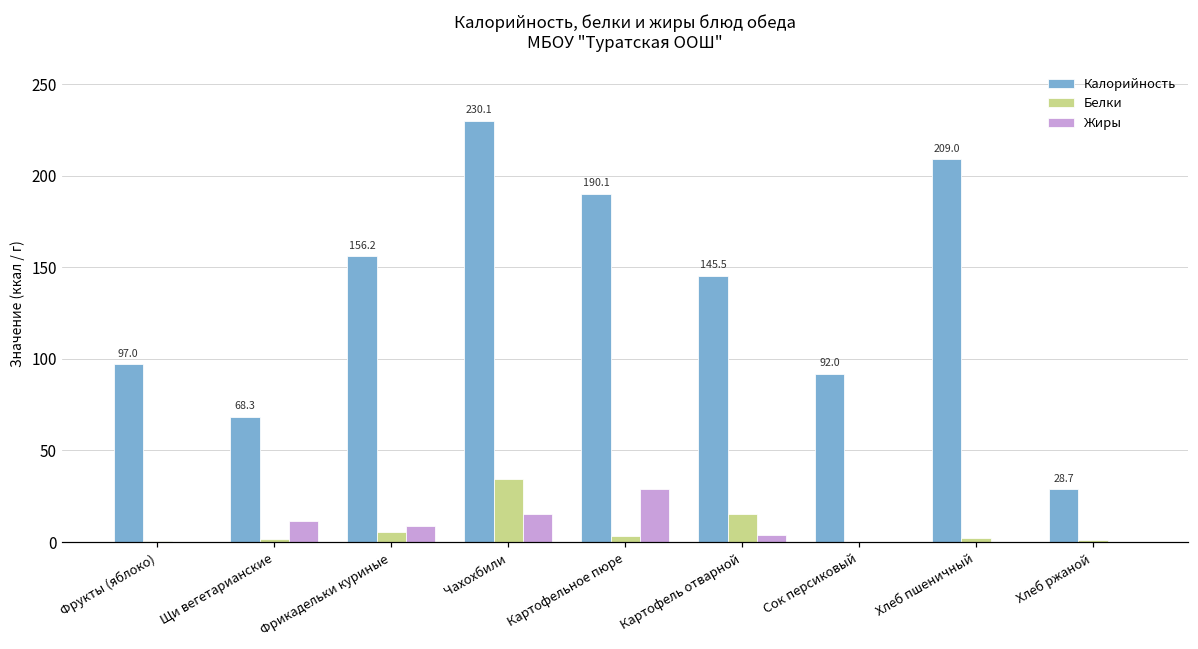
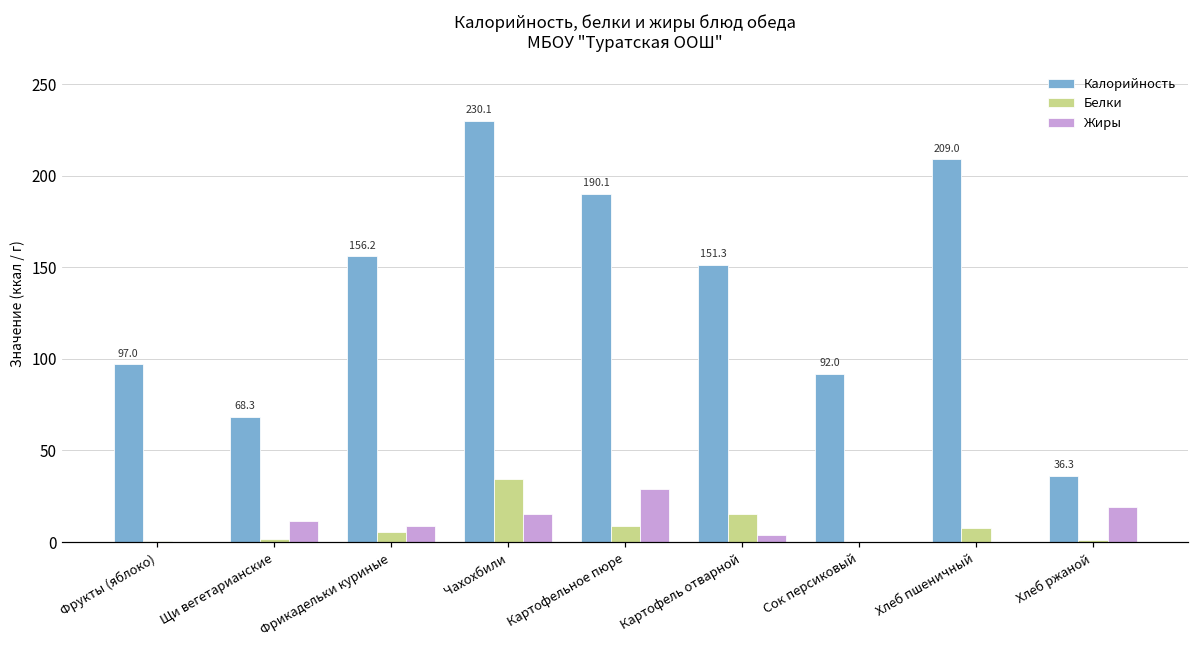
Белки, Картофельное пюре: 3 -> 9
Калорийность, Картофель отварной: 145.5 -> 151.3
Белки, Хлеб пшеничный: 2 -> 8
Калорийность, Хлеб ржаной: 28.7 -> 36.3
Жиры, Хлеб ржаной: 0 -> 19
